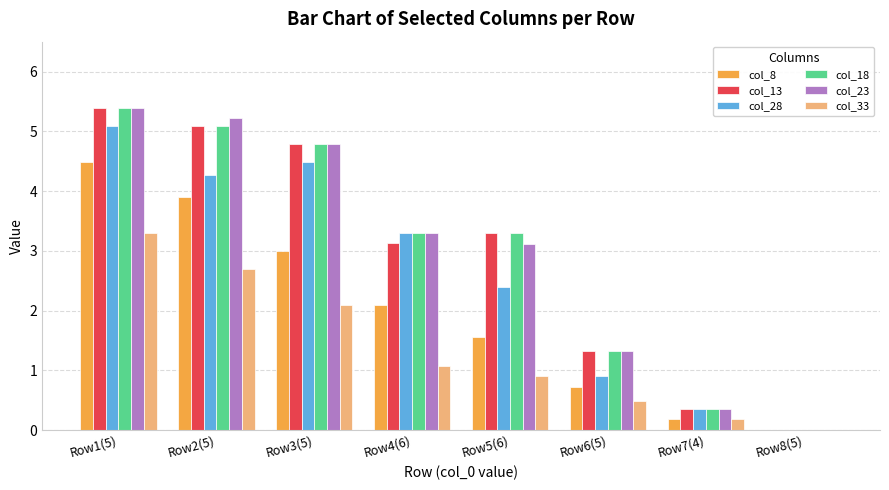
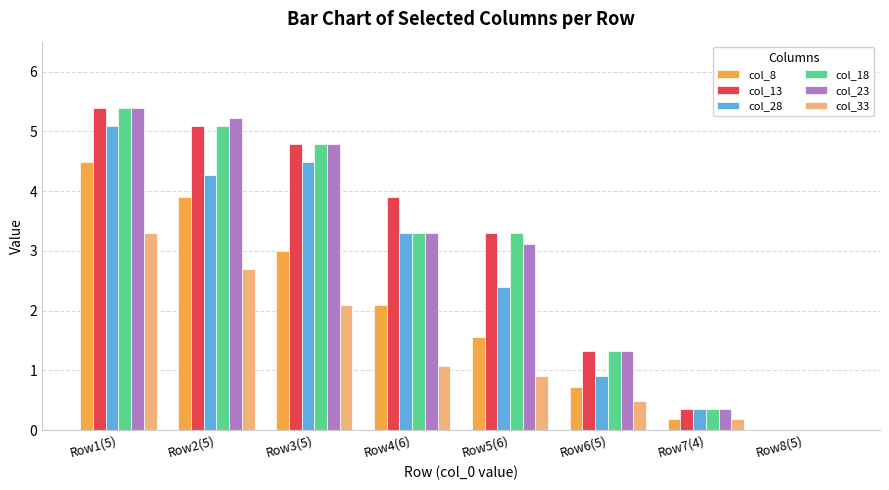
col_13, Row4(6): 3.1 -> 3.9
